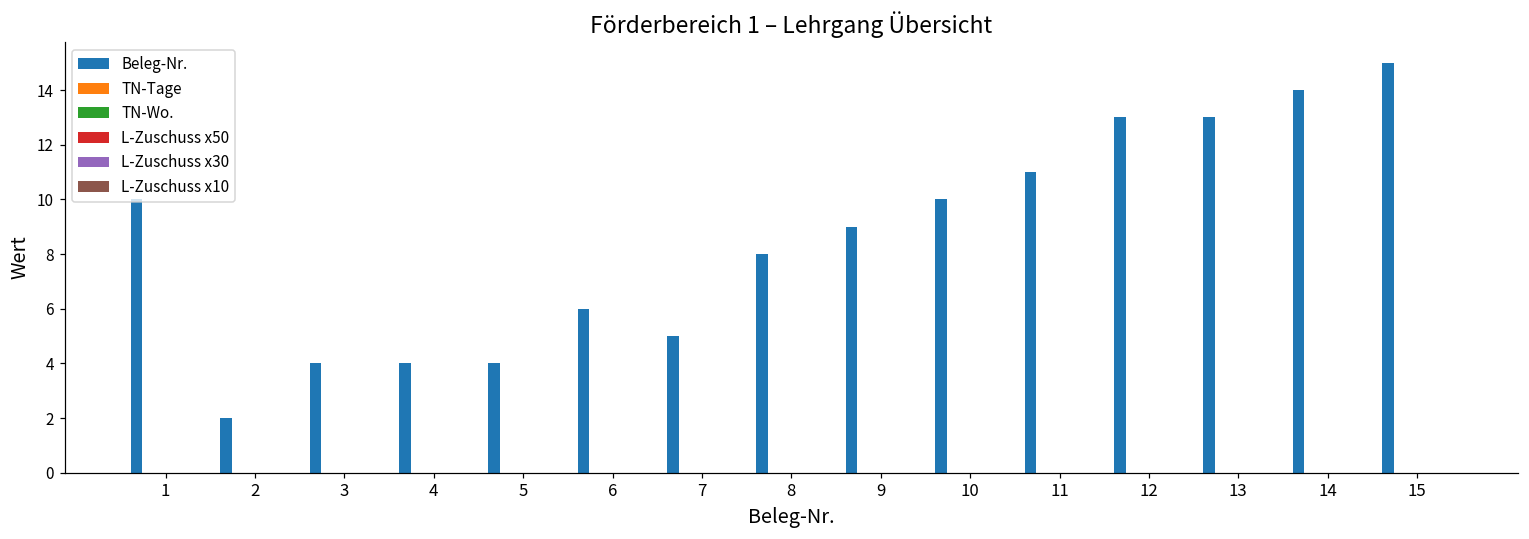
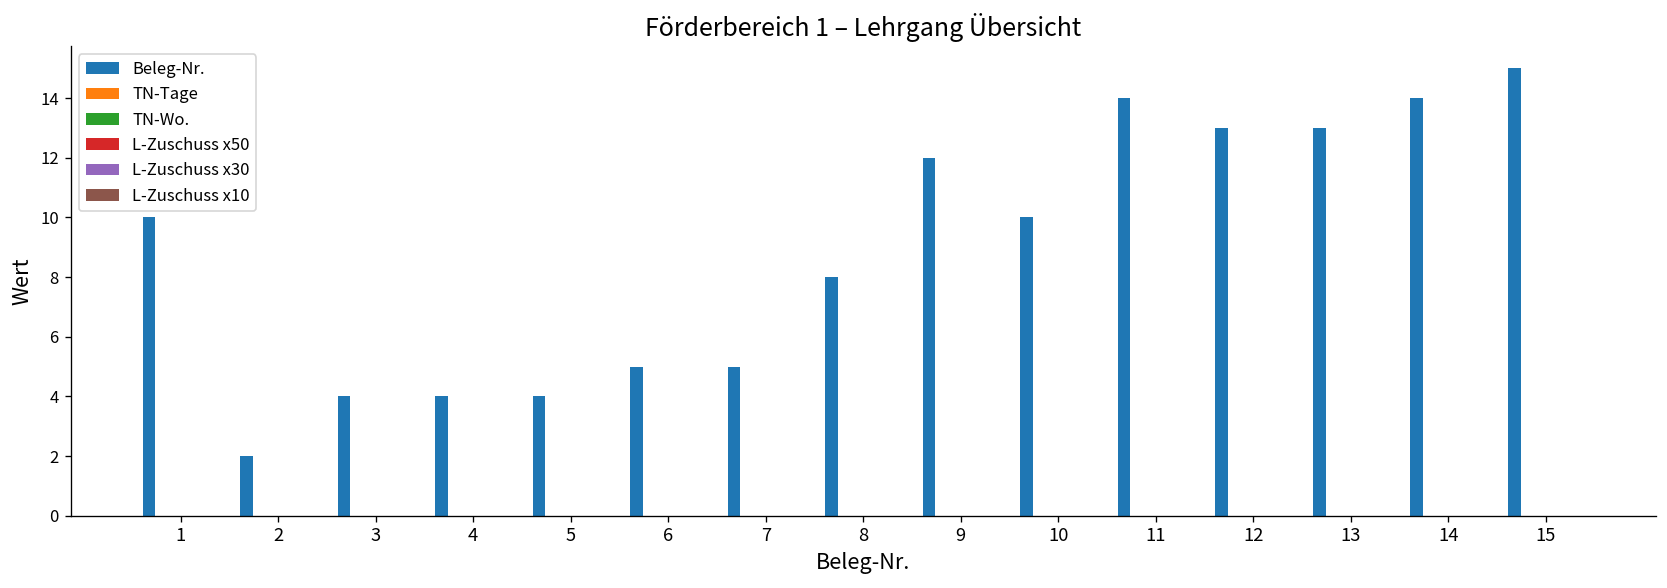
Beleg-Nr., 6: 6 -> 5
Beleg-Nr., 9: 9 -> 12
Beleg-Nr., 11: 11 -> 14
